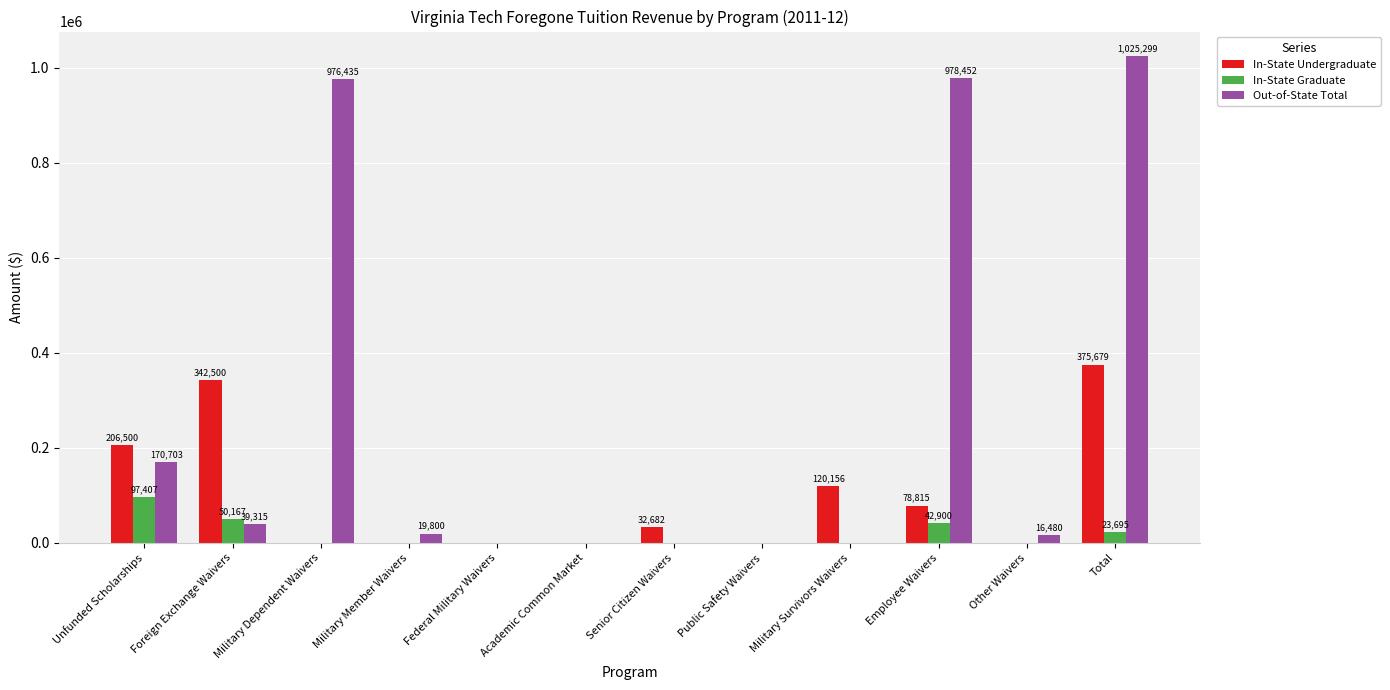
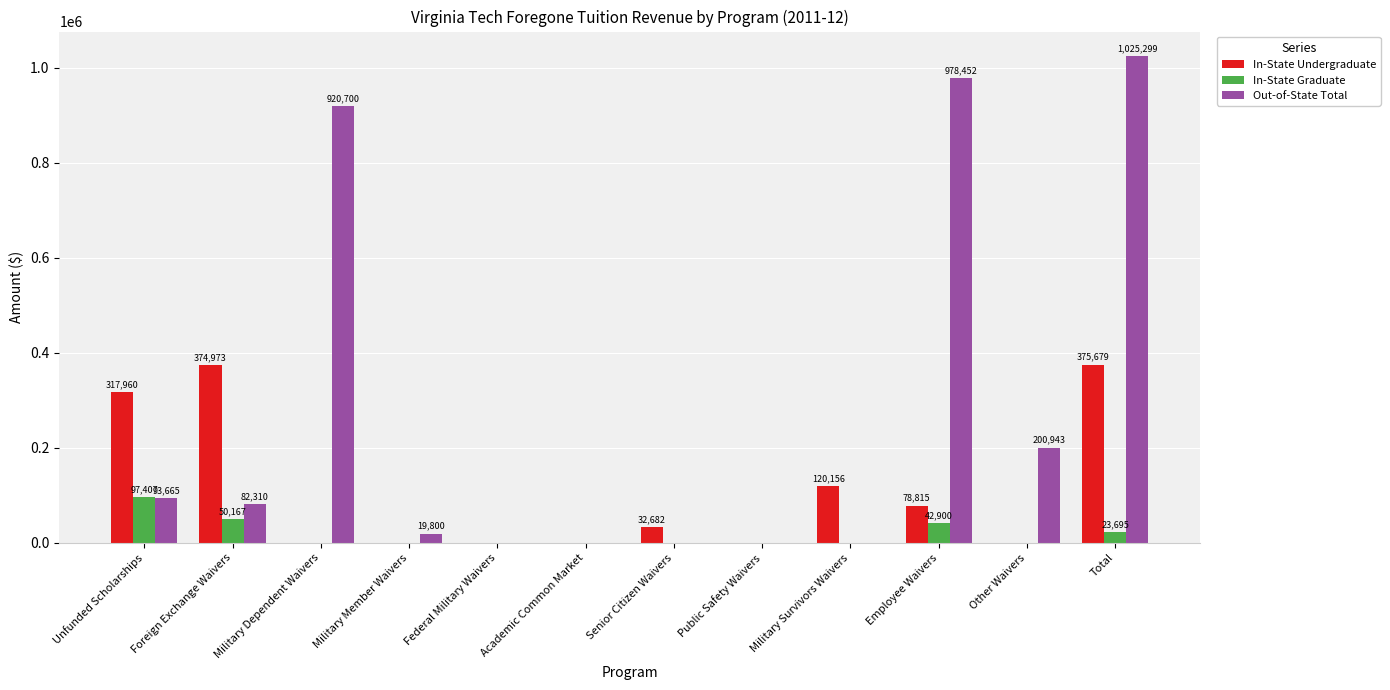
In-State Undergraduate, Unfunded Scholarships: 206,500 -> 317,960
Out-of-State Total, Unfunded Scholarships: 170,703 -> 93,665
In-State Undergraduate, Foreign Exchange Waivers: 342,500 -> 374,973
Out-of-State Total, Foreign Exchange Waivers: 39,315 -> 82,310
Out-of-State Total, Military Dependent Waivers: 976,435 -> 920,700
Out-of-State Total, Other Waivers: 16,480 -> 200,943
